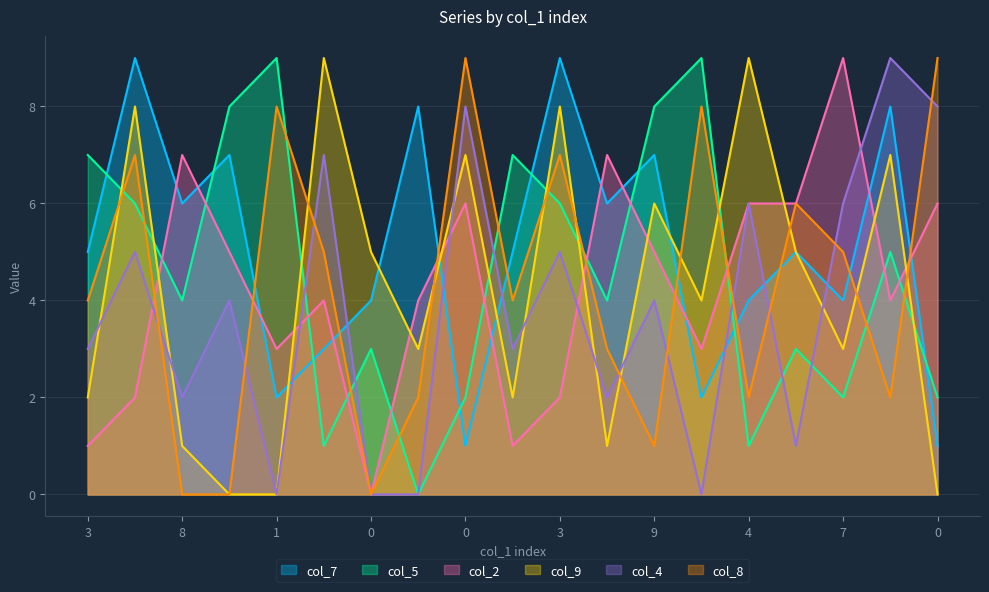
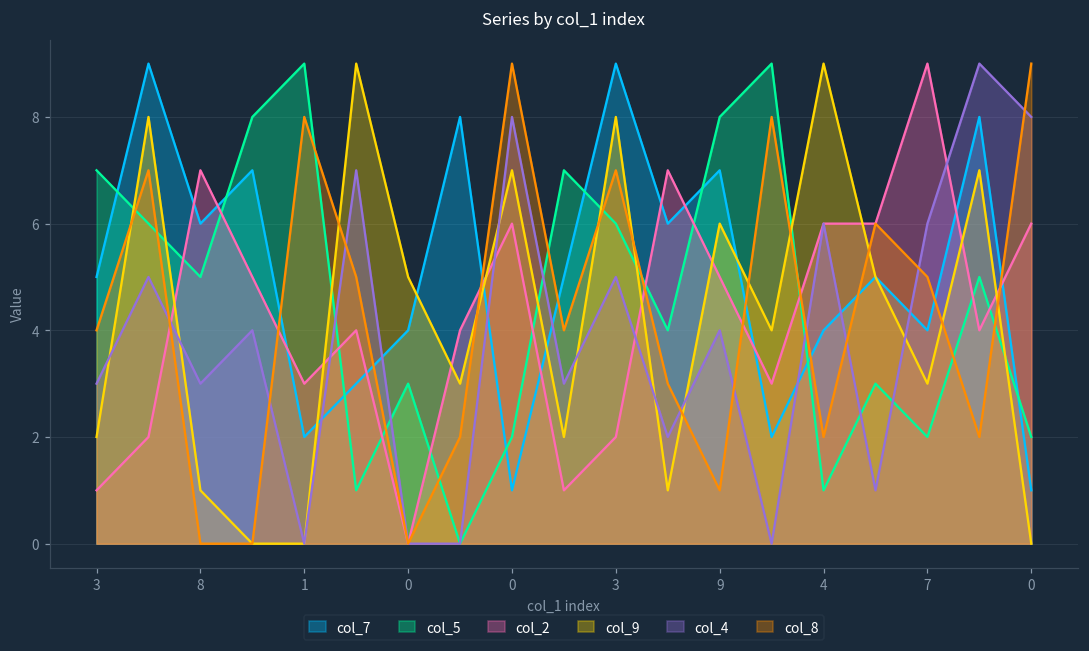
col_5, 8: 4 -> 5
col_4, 8: 2 -> 3
